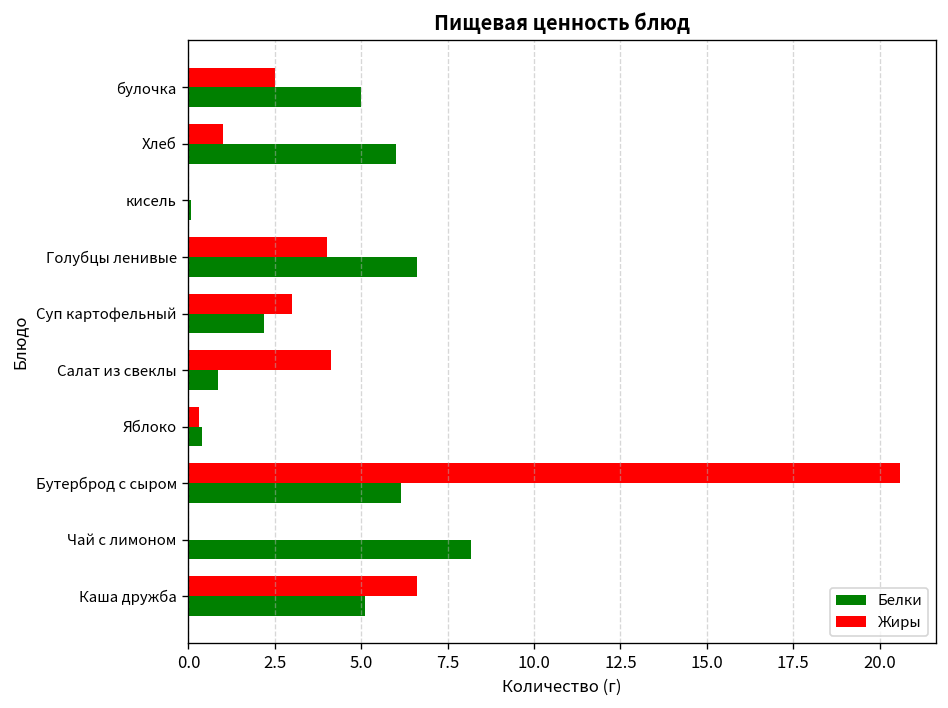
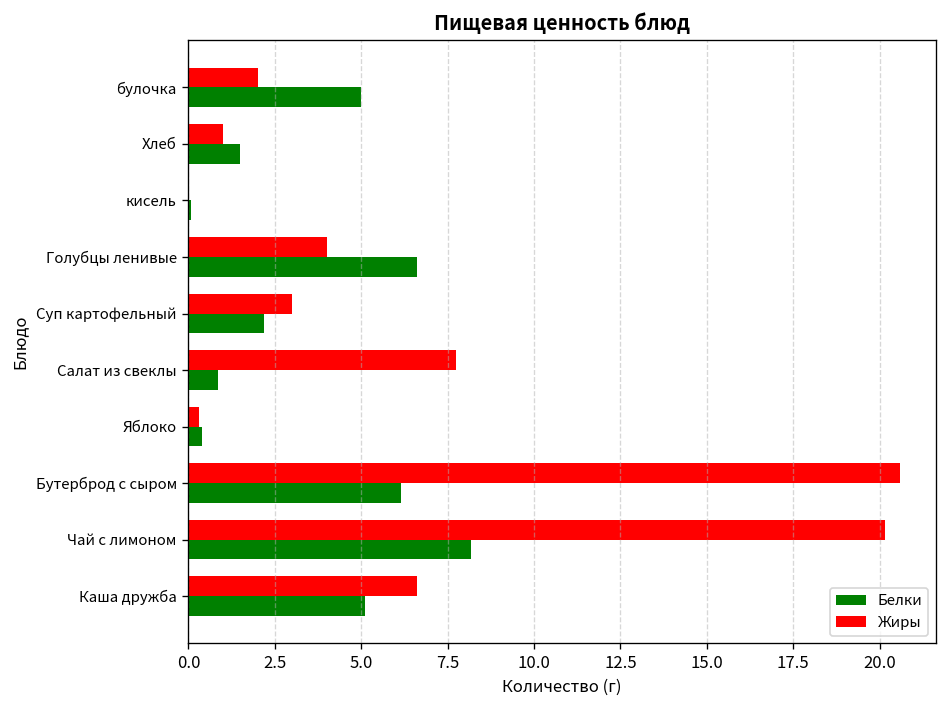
Жиры, булочка: 2.5 -> 2.0
Белки, Хлеб: 6.0 -> 1.5
Жиры, Салат из свеклы: 4.1 -> 7.7
Жиры, Чай с лимоном: 0.0 -> 20.2
